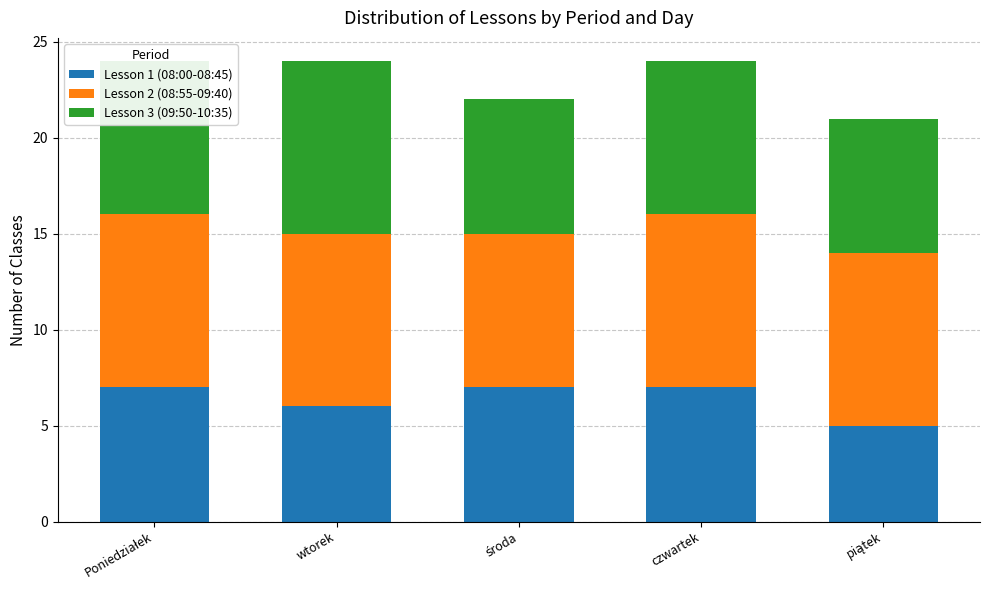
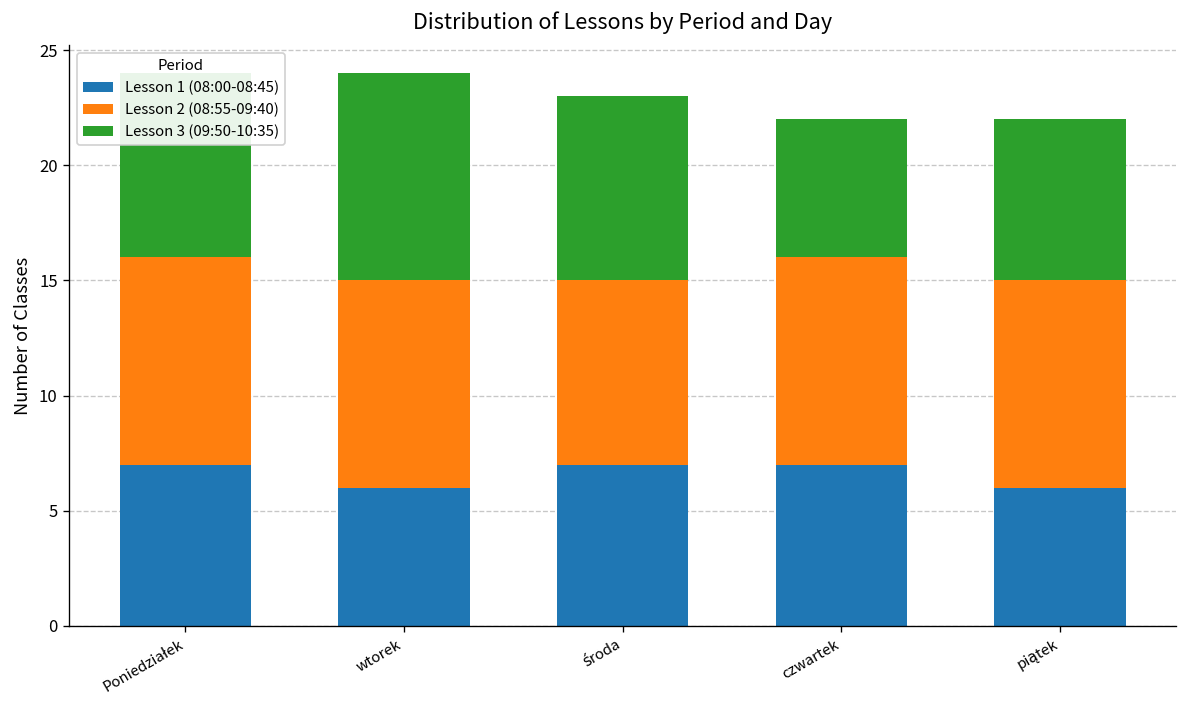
Lesson 3 (09:50-10:35), środa: 7 -> 8
Lesson 3 (09:50-10:35), czwartek: 8 -> 6
Lesson 1 (08:00-08:45), piątek: 5 -> 6
